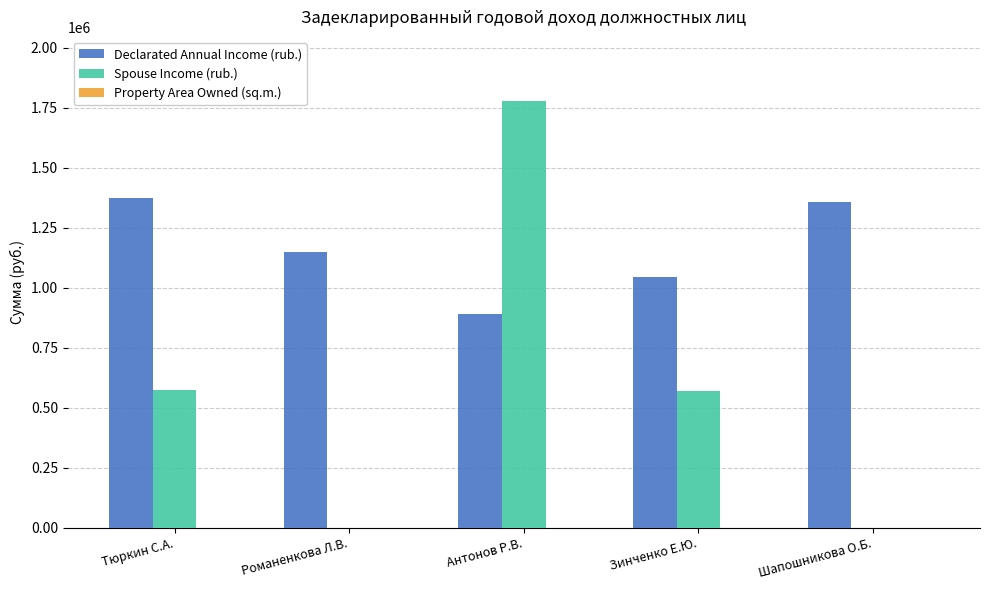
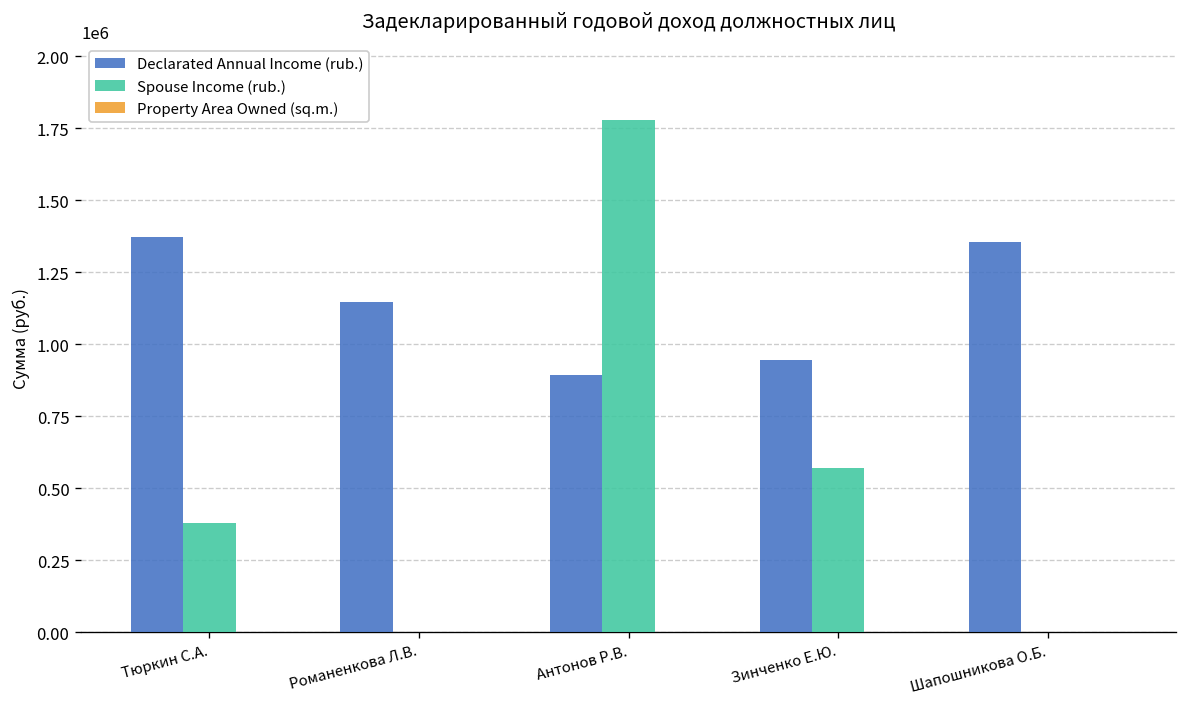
Spouse Income (rub.), Тюркин С.А.: 570000 -> 380000
Declarated Annual Income (rub.), Зинченко Е.Ю.: 1040000 -> 950000
